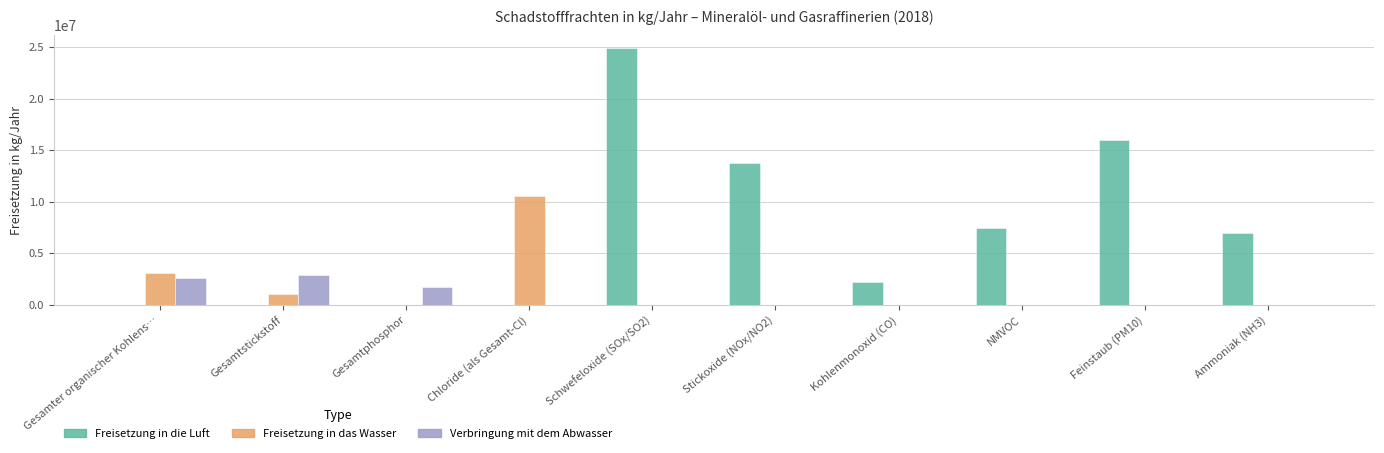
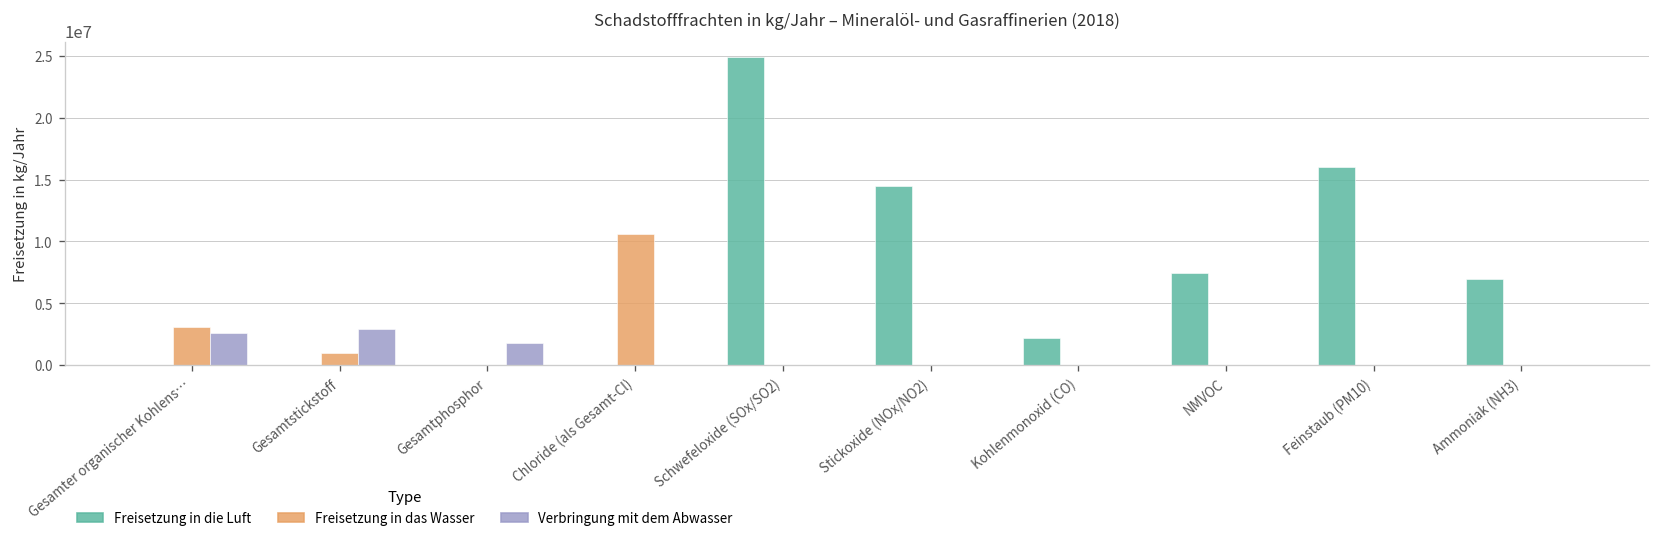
Freisetzung in die Luft, Stickoxide (NOx/NO2): 13700000 -> 14500000
